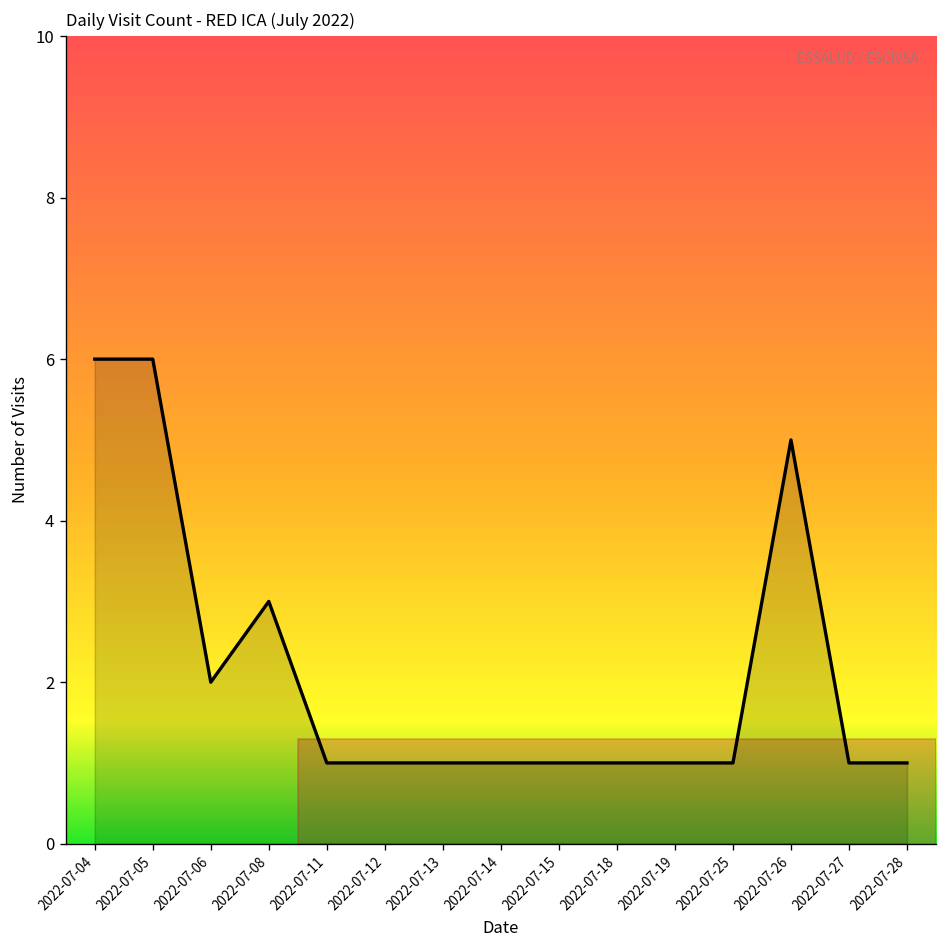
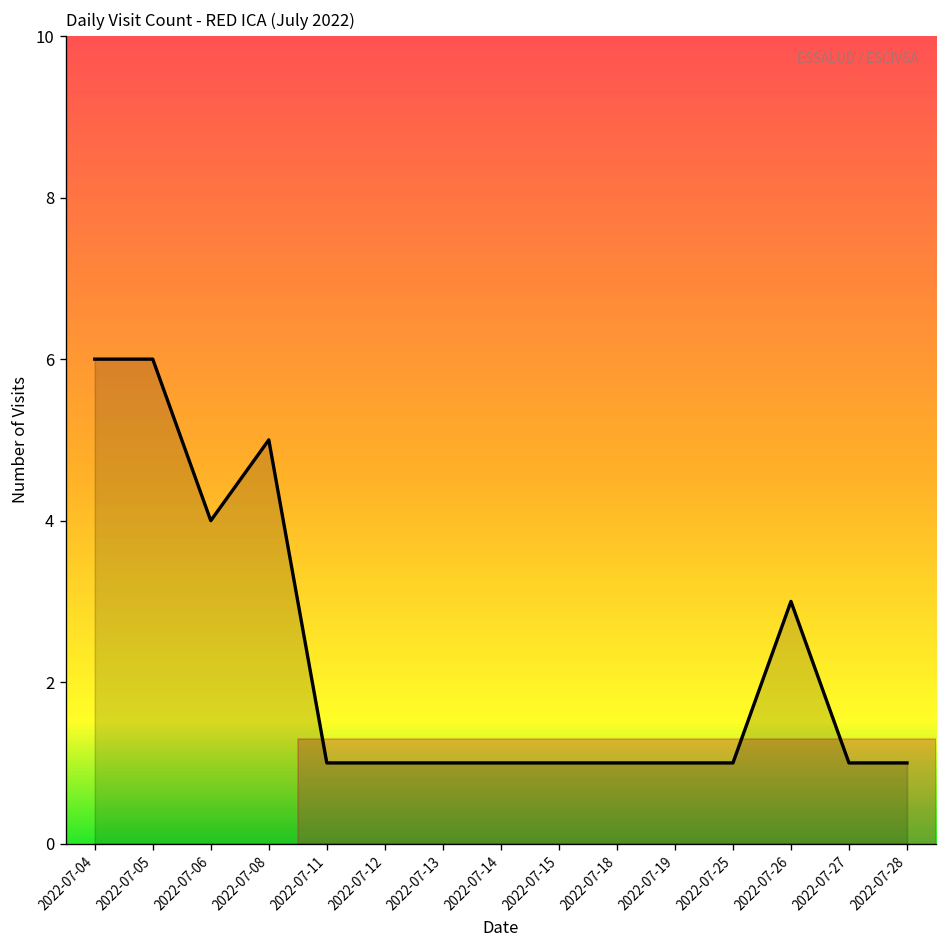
2022-07-06: 2 -> 4
2022-07-08: 3 -> 5
2022-07-26: 5 -> 3
